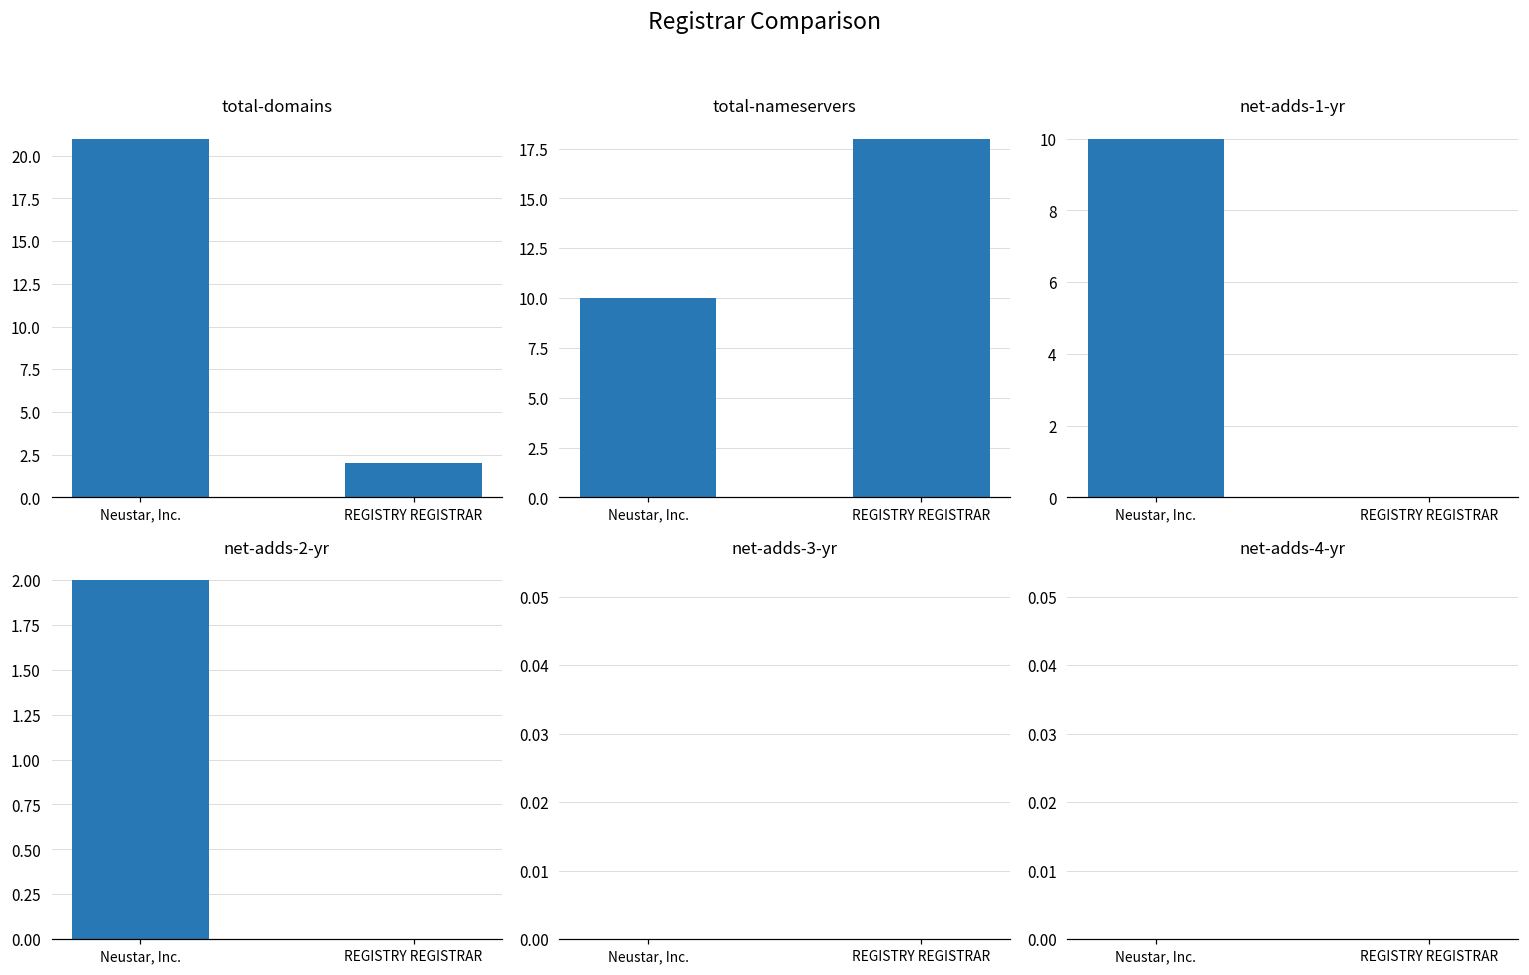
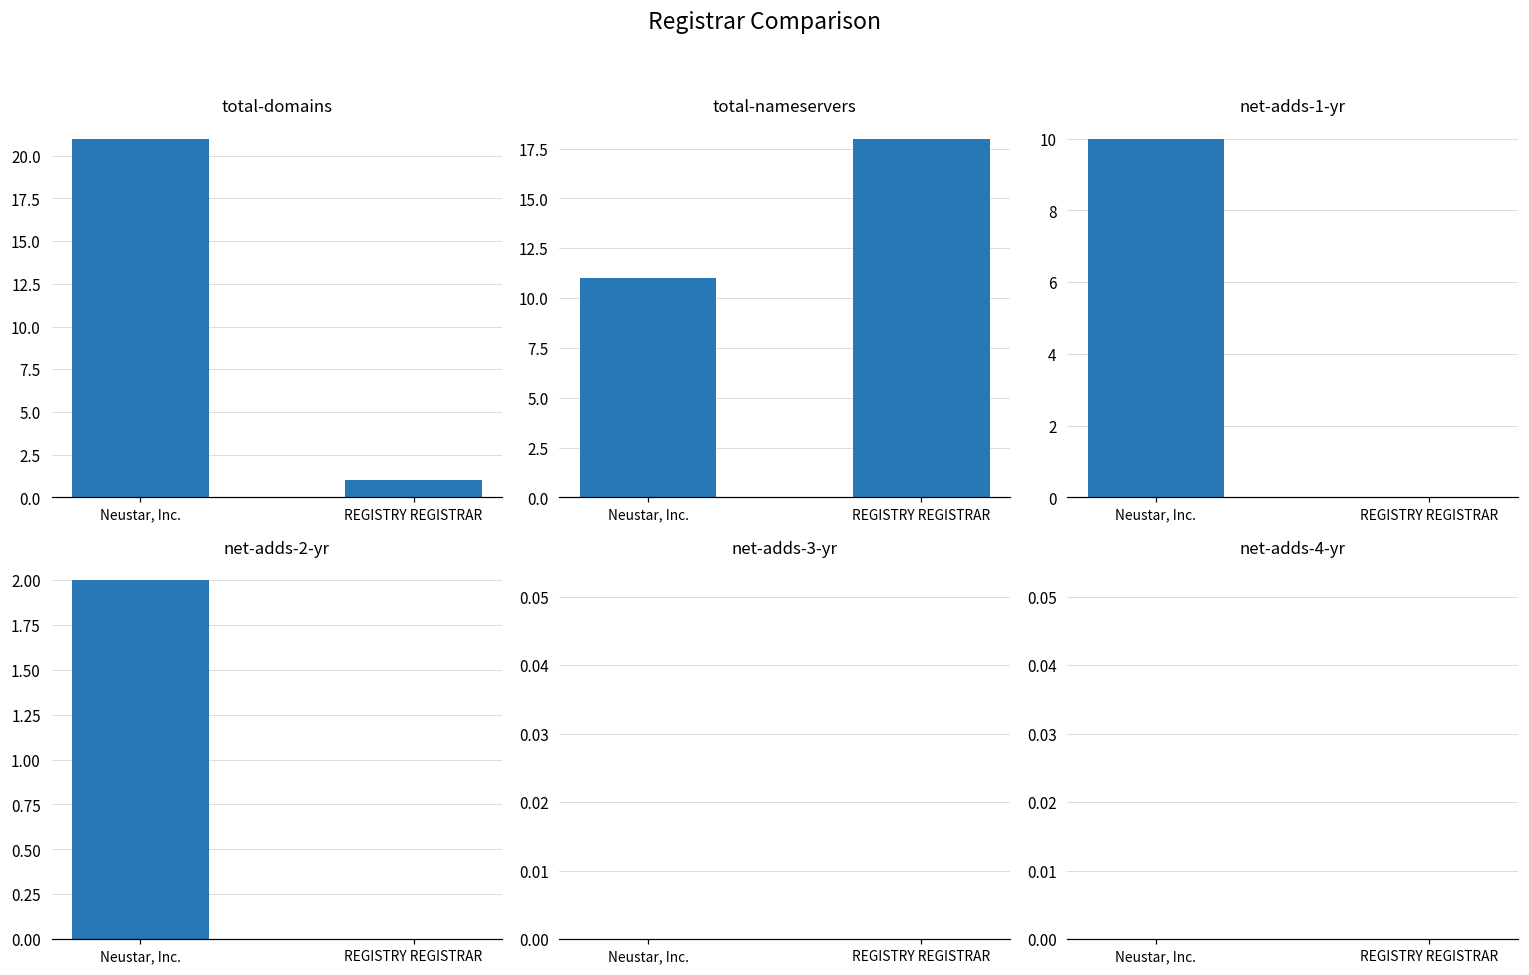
total-domains, REGISTRY REGISTRAR: 2 -> 1
total-nameservers, Neustar, Inc.: 10 -> 11
